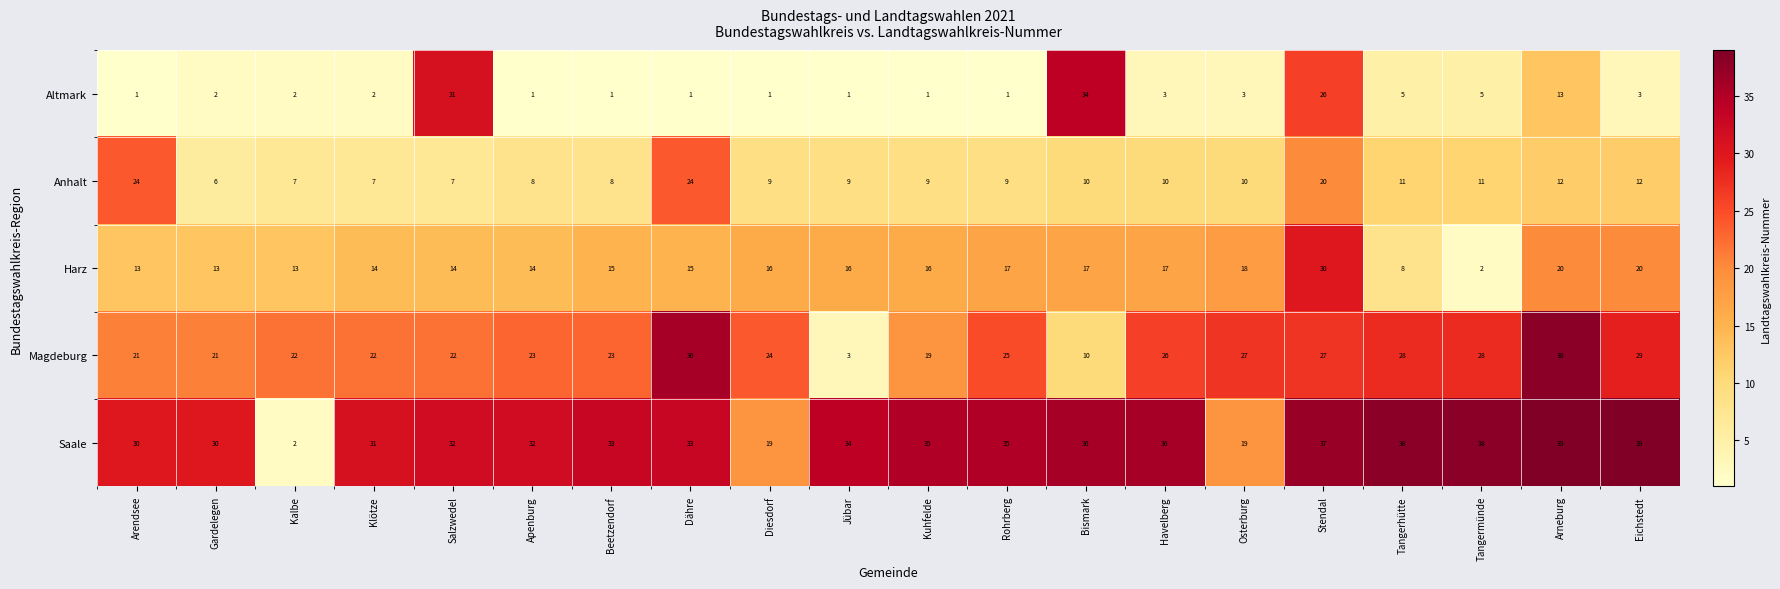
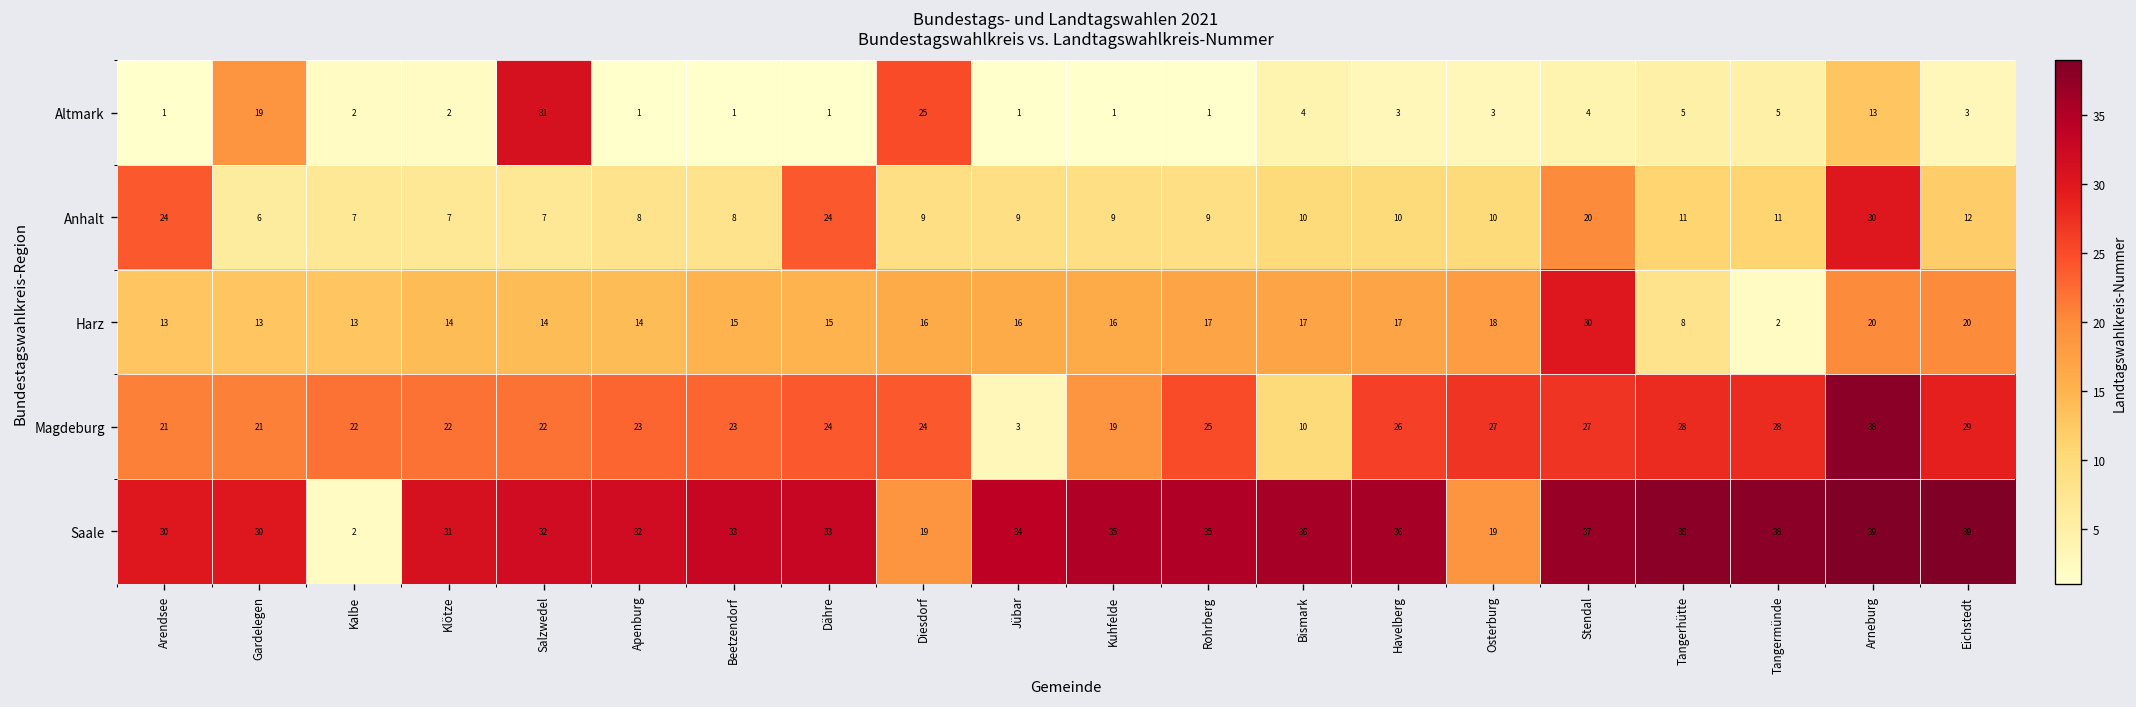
Altmark, Gardelegen: 2 -> 19
Altmark, Diesdorf: 1 -> 25
Altmark, Bismark: 34 -> 4
Altmark, Stendal: 26 -> 4
Anhalt, Arneburg: 12 -> 30
Magdeburg, Dähre: 36 -> 24
